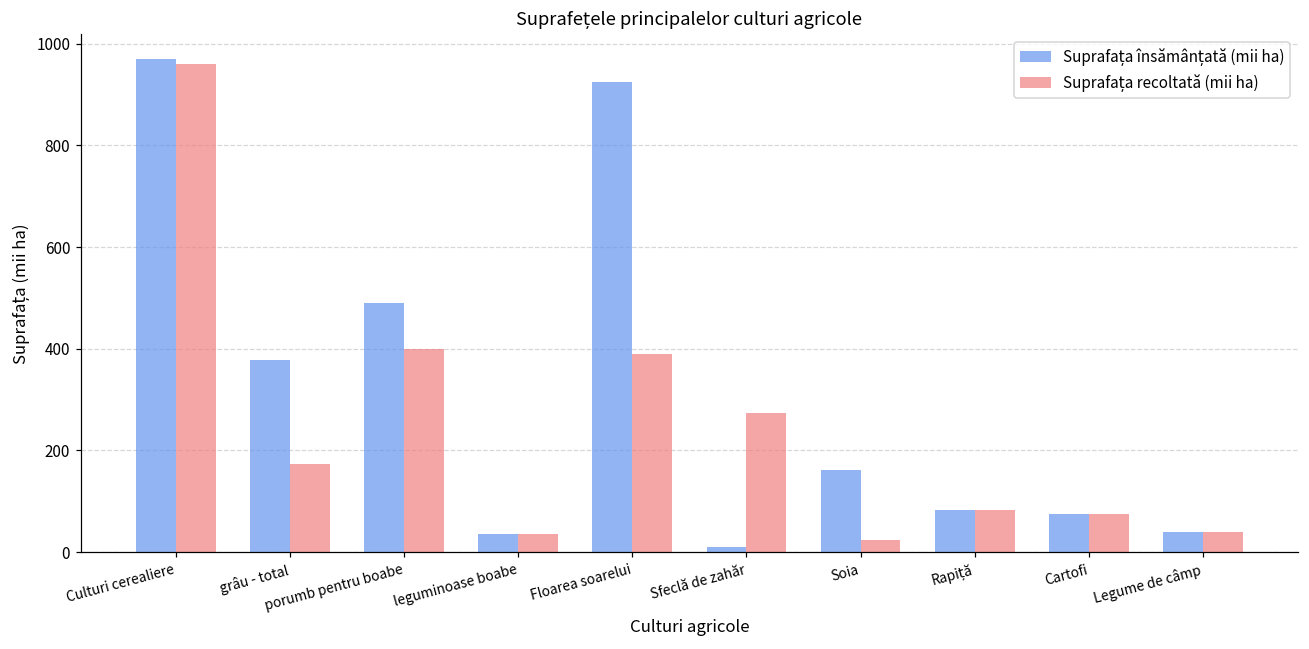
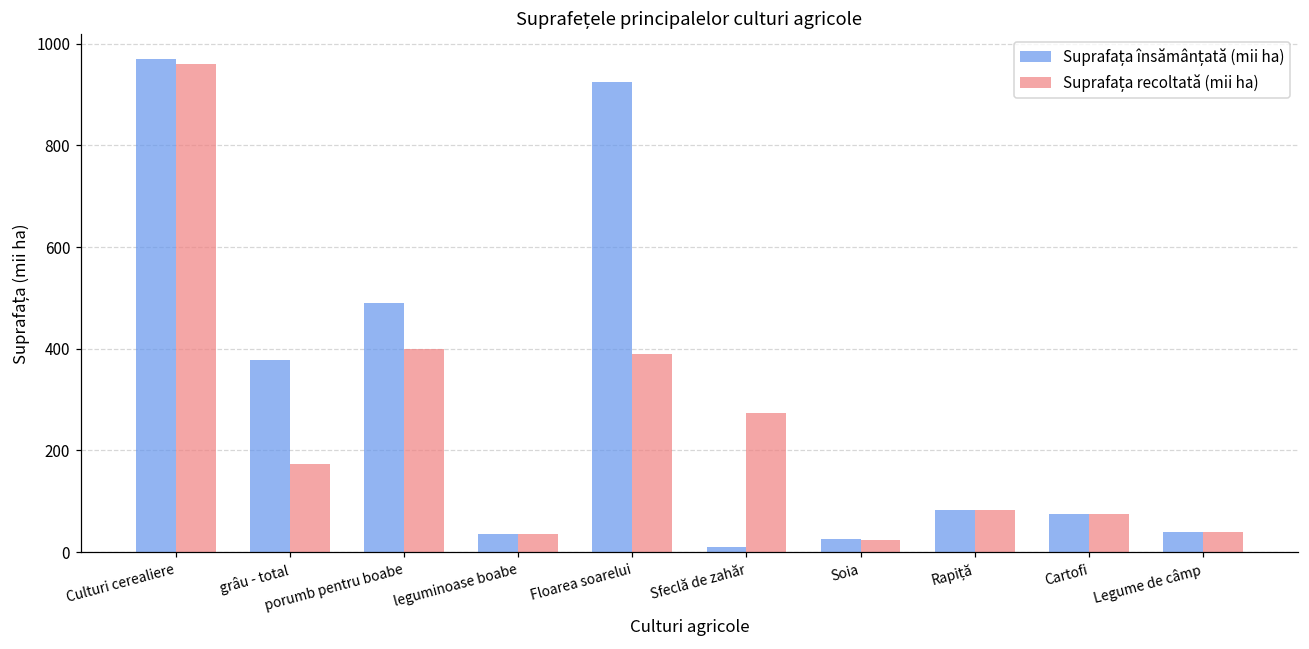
Suprafața însămânțată (mii ha), Soia: 160 -> 30
